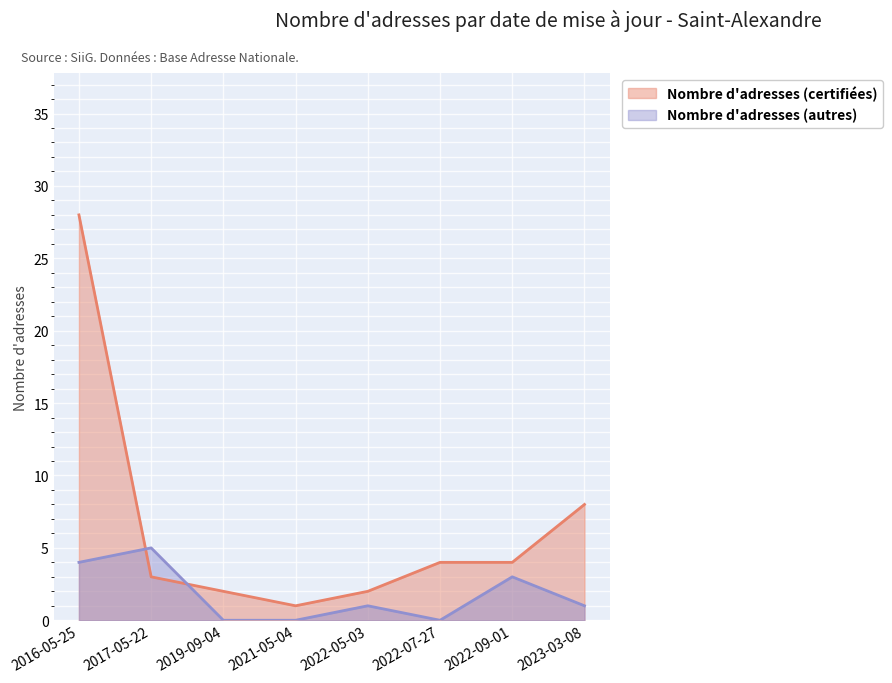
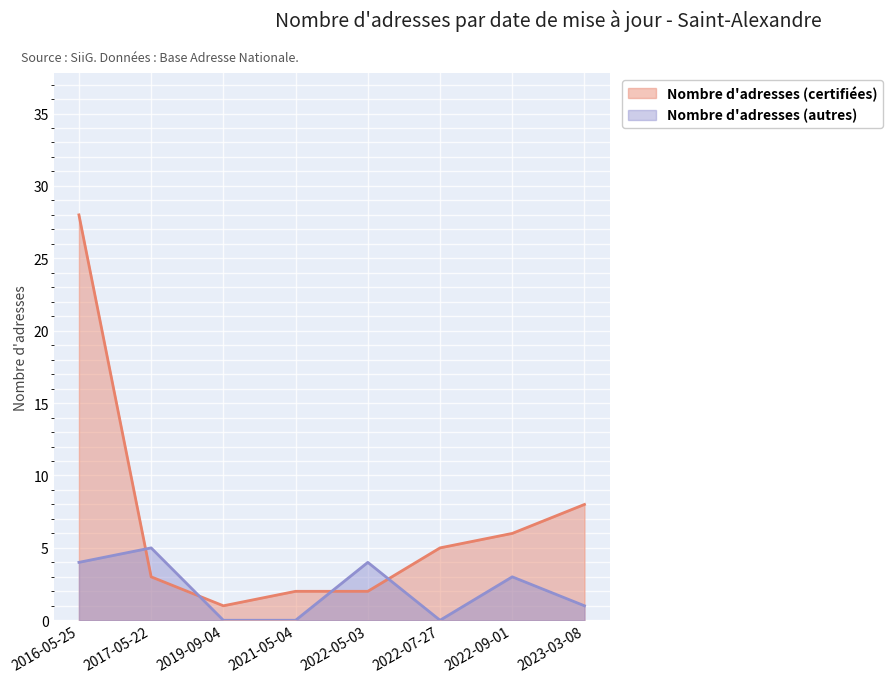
Nombre d'adresses (certifiées), 2019-09-04: 2 -> 1
Nombre d'adresses (certifiées), 2021-05-04: 1 -> 2
Nombre d'adresses (autres), 2022-05-03: 1 -> 4
Nombre d'adresses (certifiées), 2022-07-27: 4 -> 5
Nombre d'adresses (certifiées), 2022-09-01: 4 -> 6
